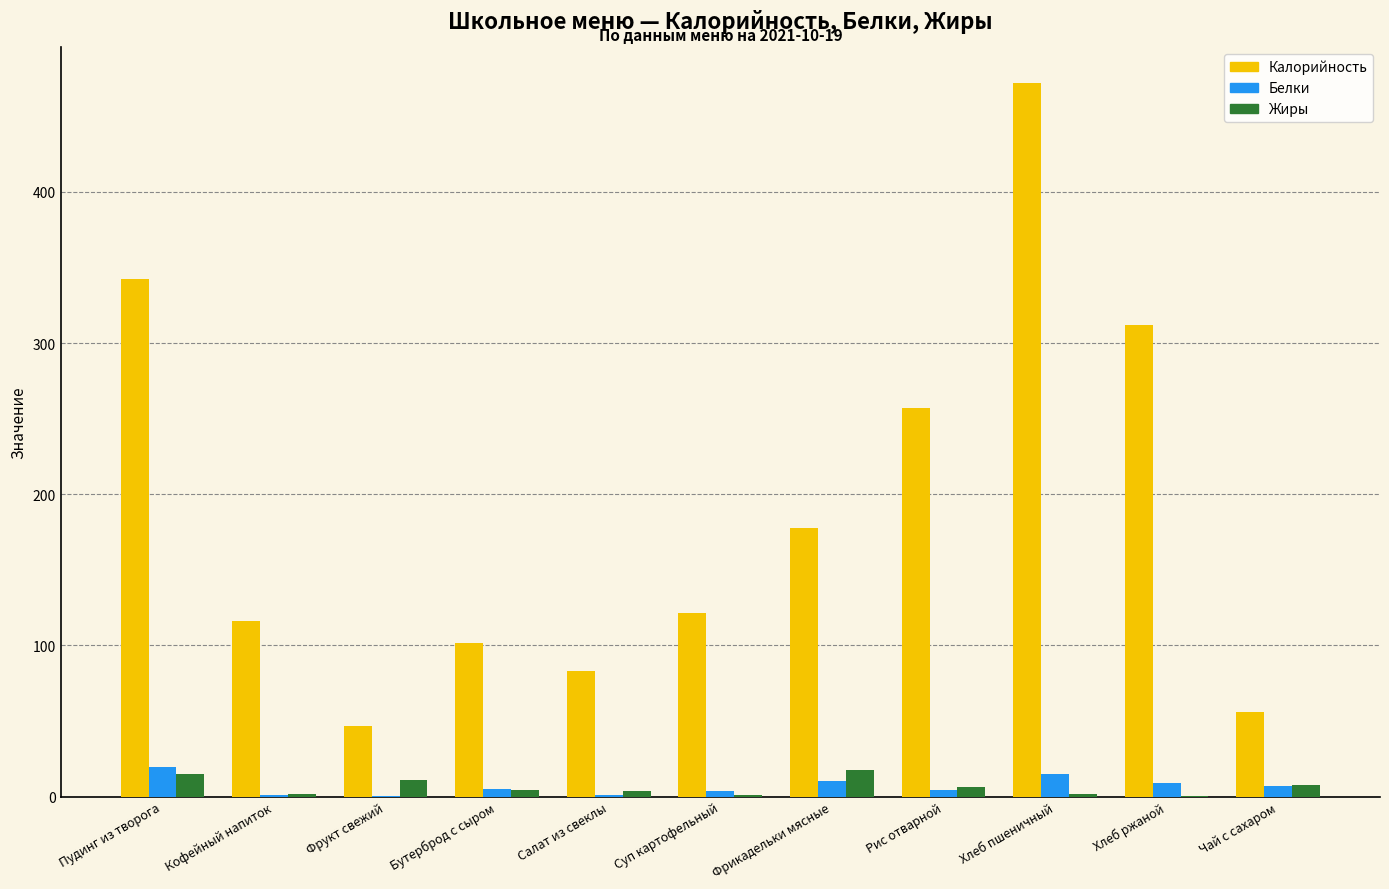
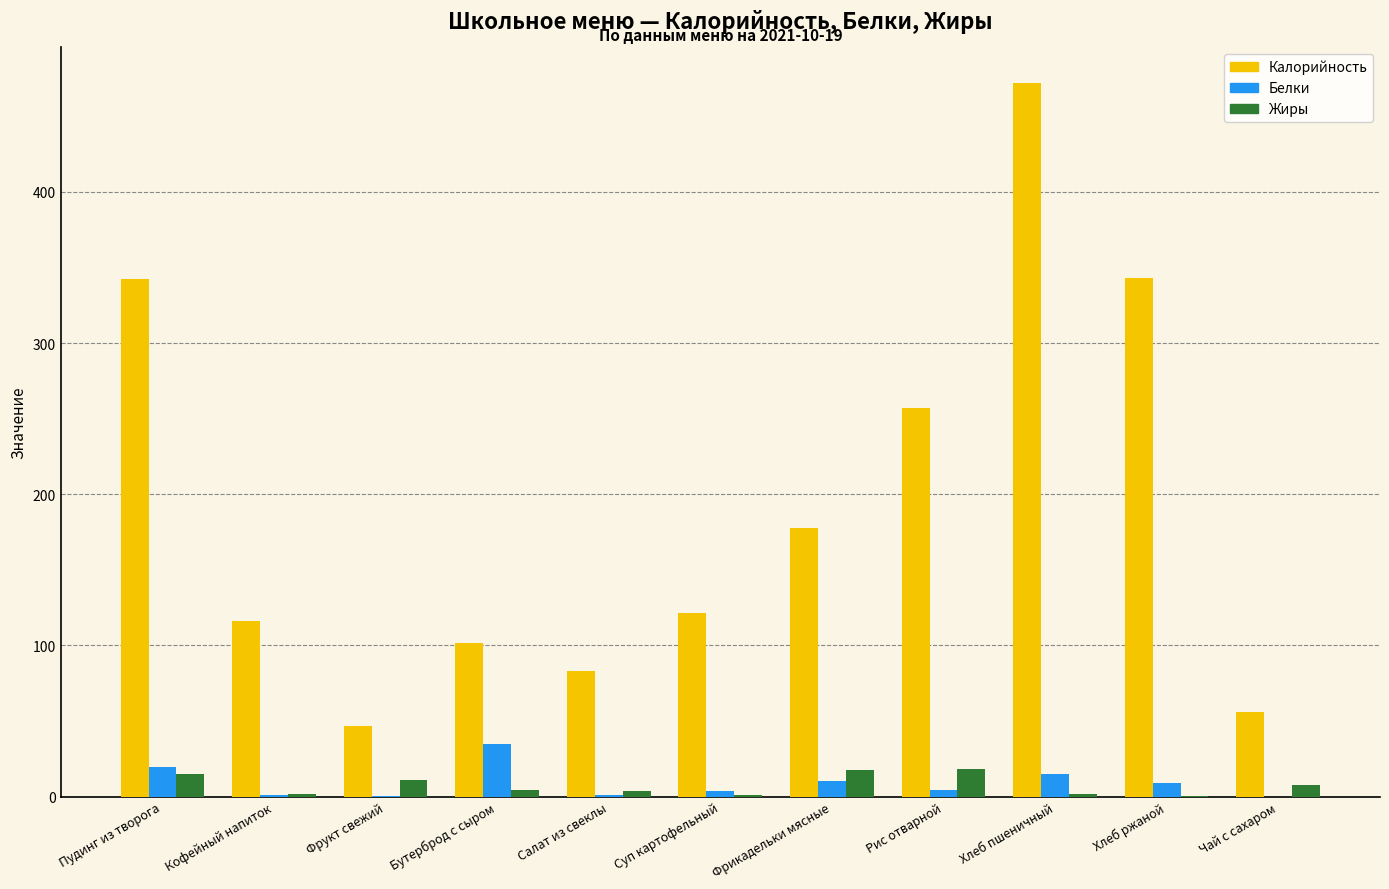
Белки, Бутерброд с сыром: 5 -> 35
Жиры, Рис отварной: 6 -> 18
Калорийность, Хлеб ржаной: 312 -> 343
Белки, Чай с сахаром: 7 -> 0
